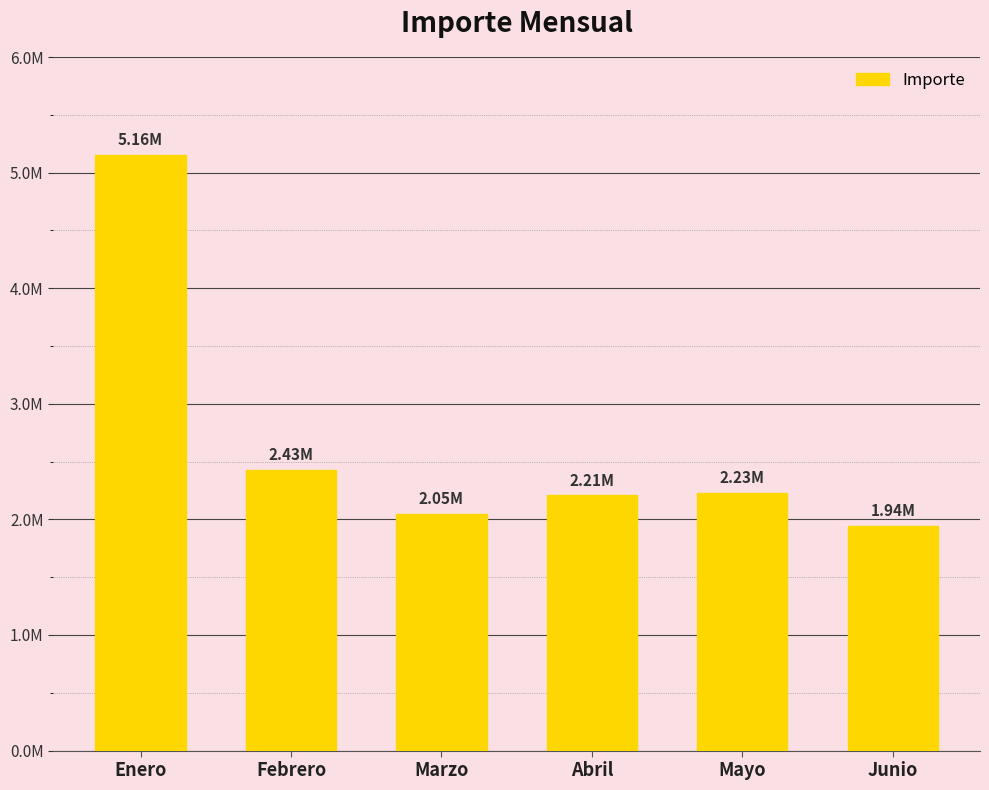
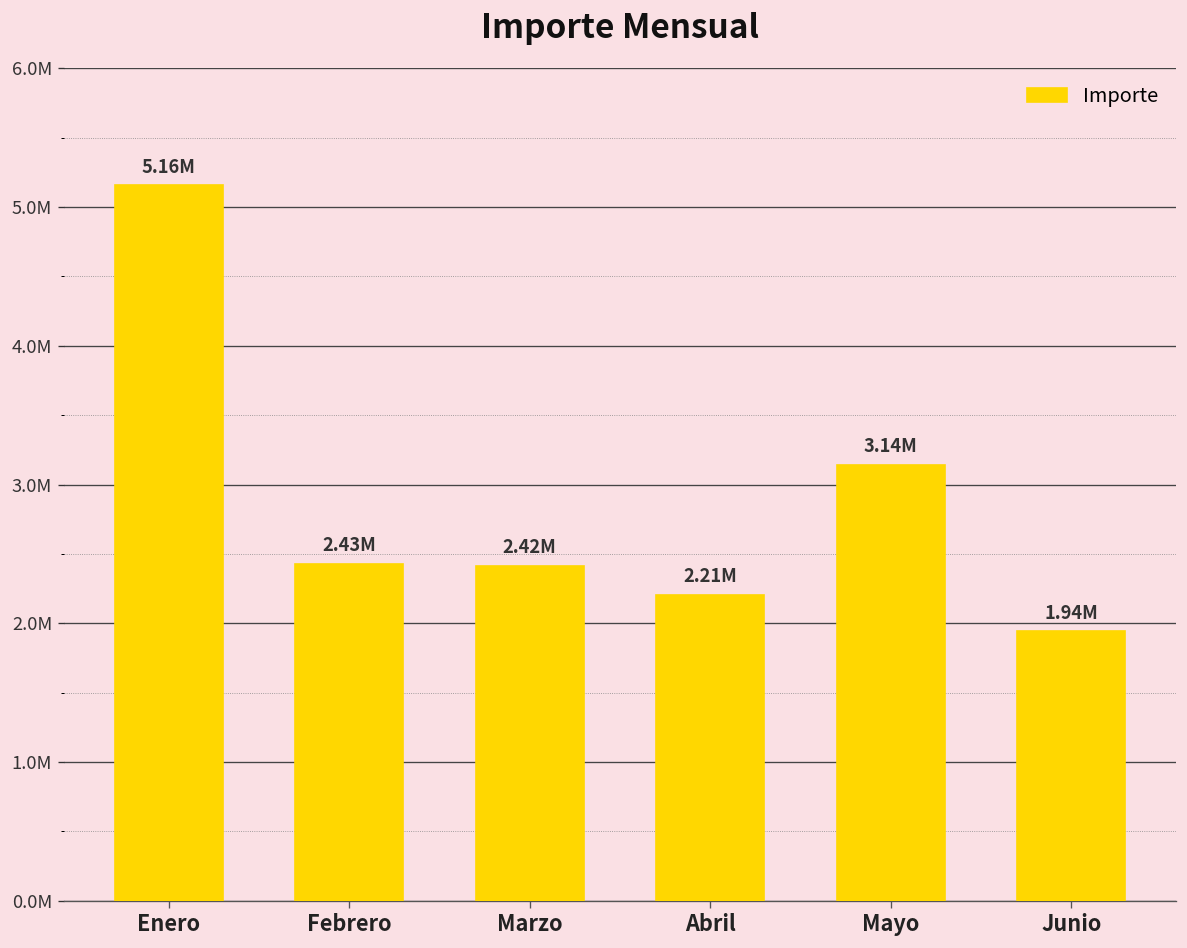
Marzo: 2.05M -> 2.42M
Mayo: 2.23M -> 3.14M
